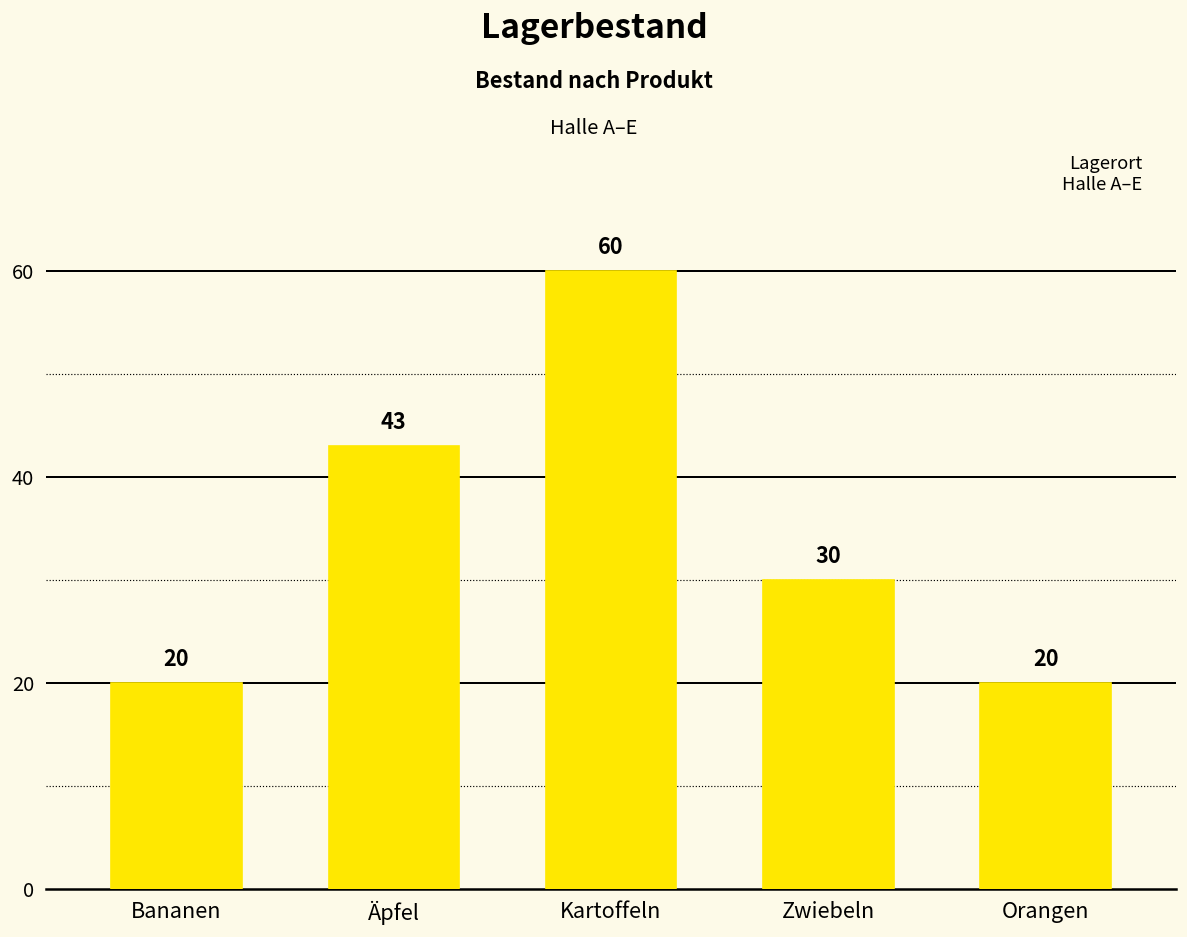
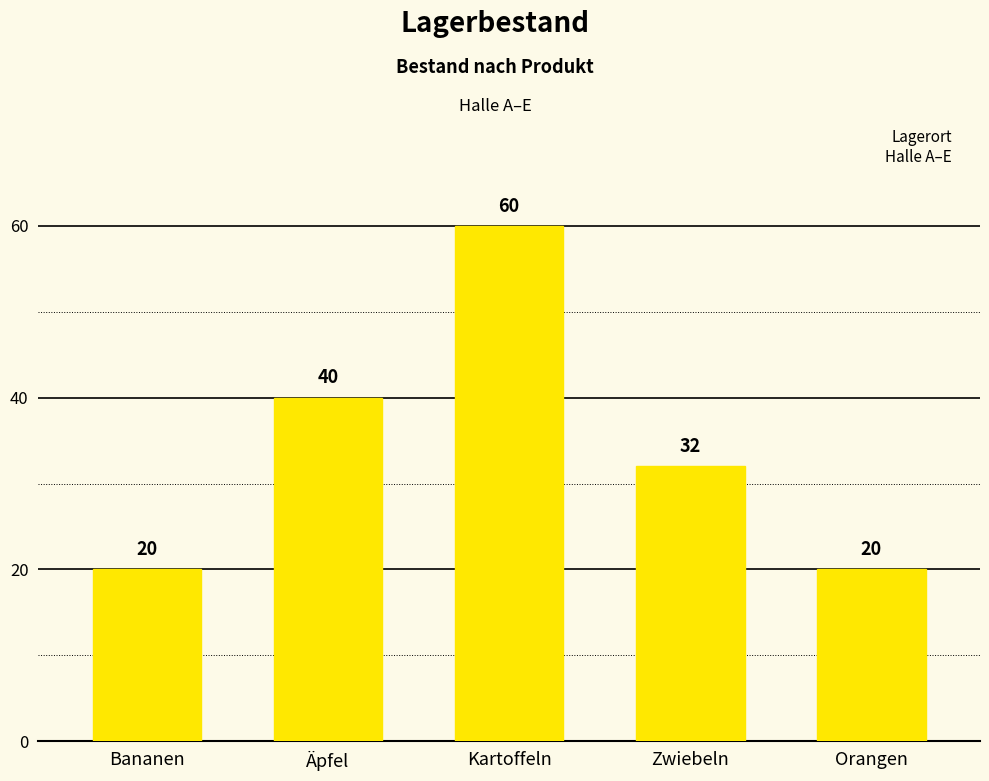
Äpfel: 43 -> 40
Zwiebeln: 30 -> 32
